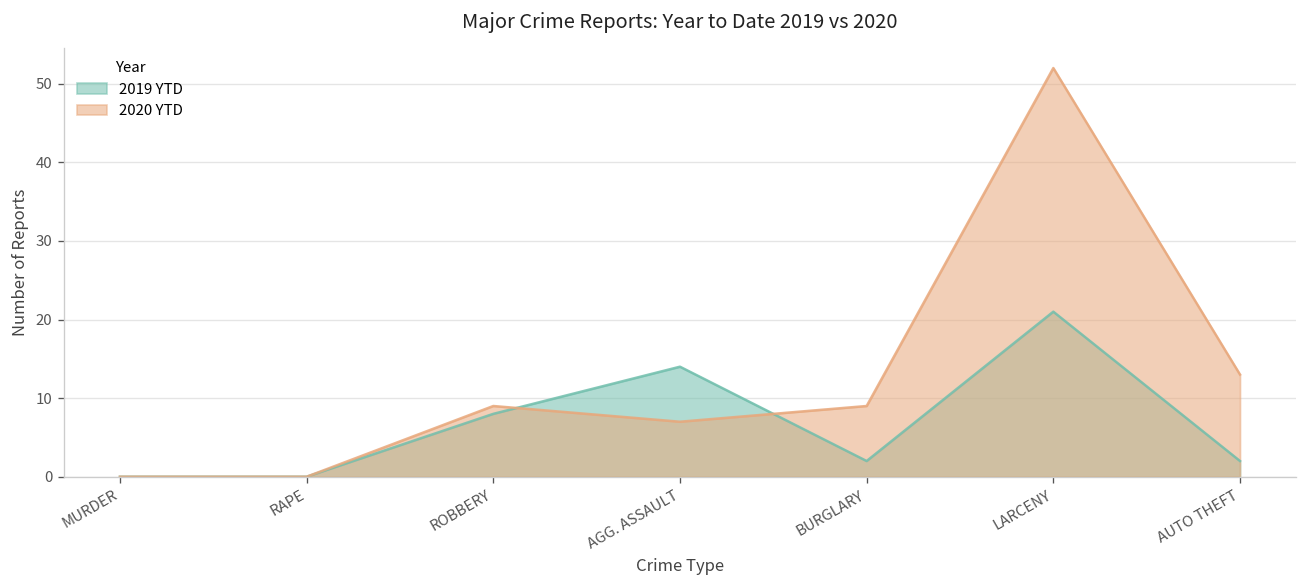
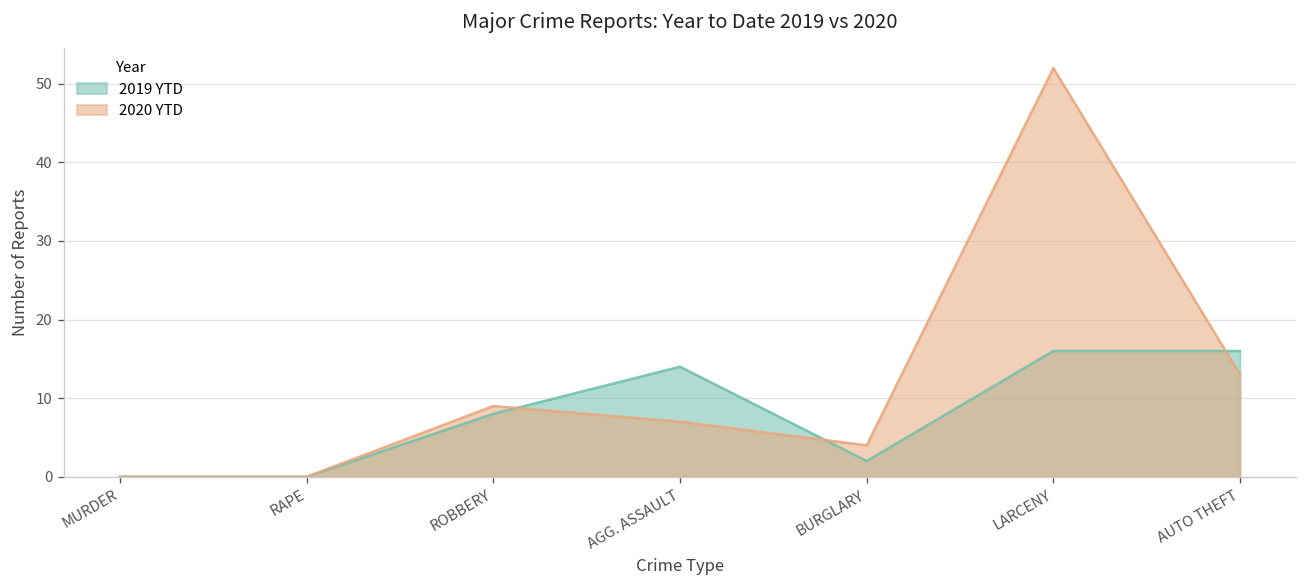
2020 YTD, BURGLARY: 9 -> 4
2019 YTD, LARCENY: 21 -> 16
2019 YTD, AUTO THEFT: 2 -> 16
